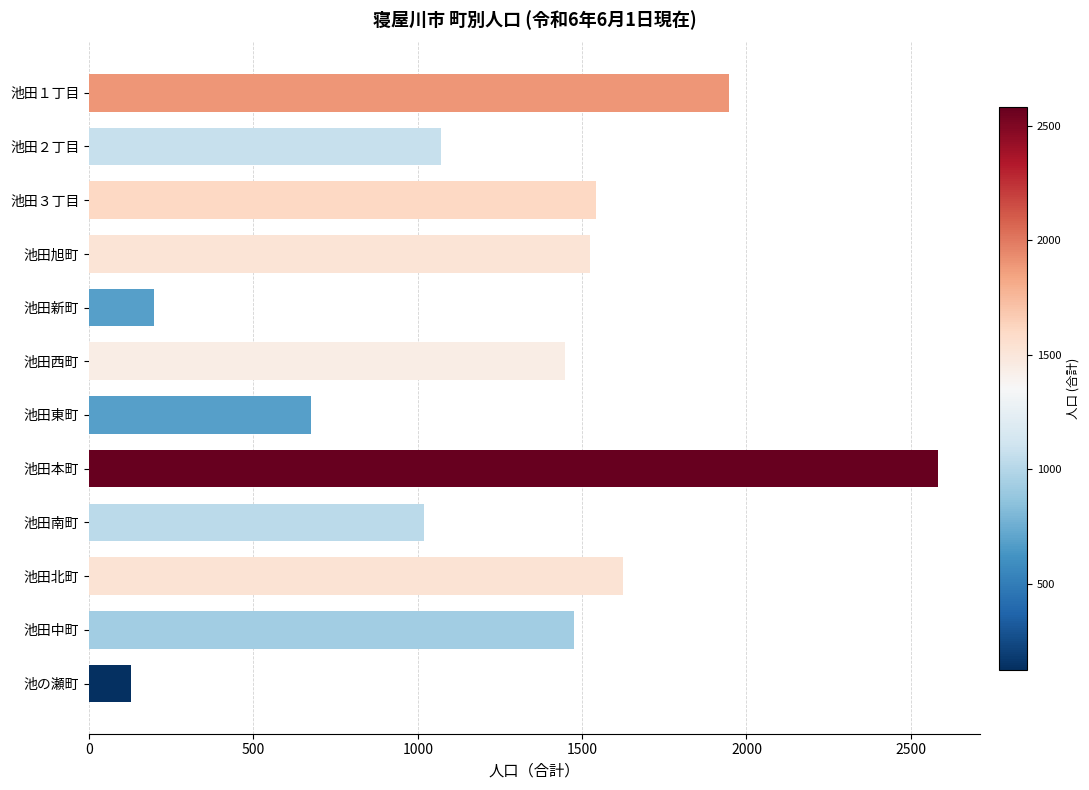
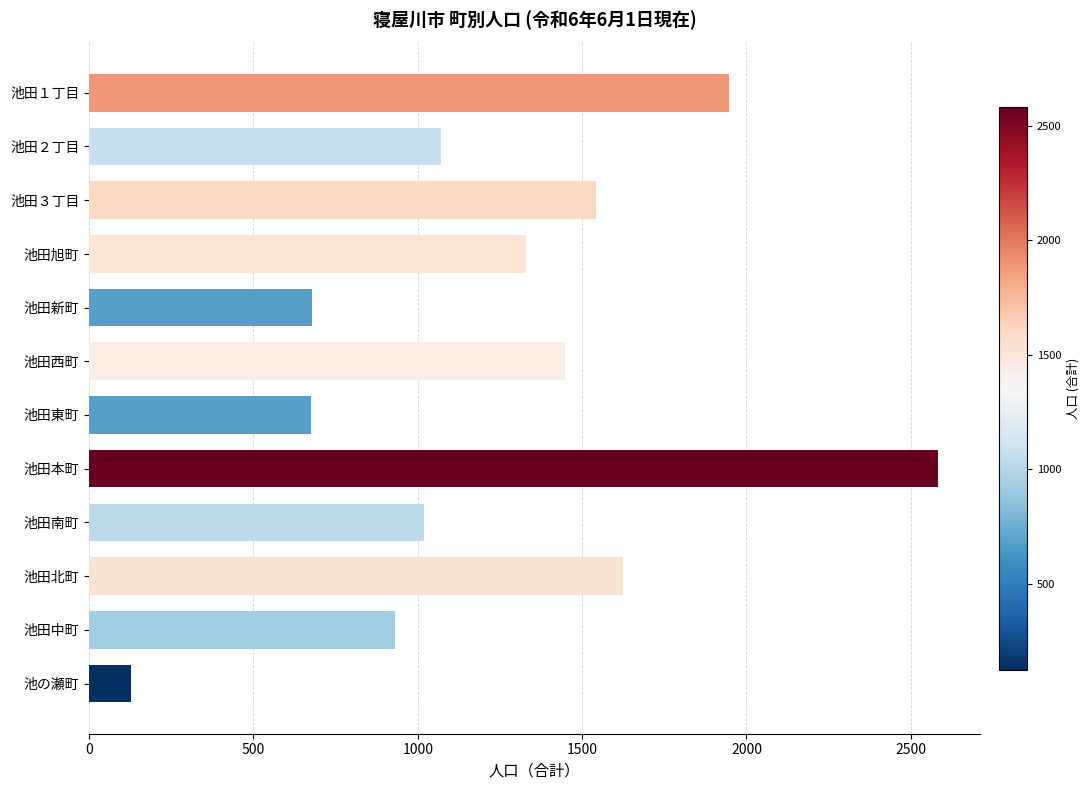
池田旭町: 1520 -> 1330
池田新町: 200 -> 680
池田中町: 1480 -> 930
